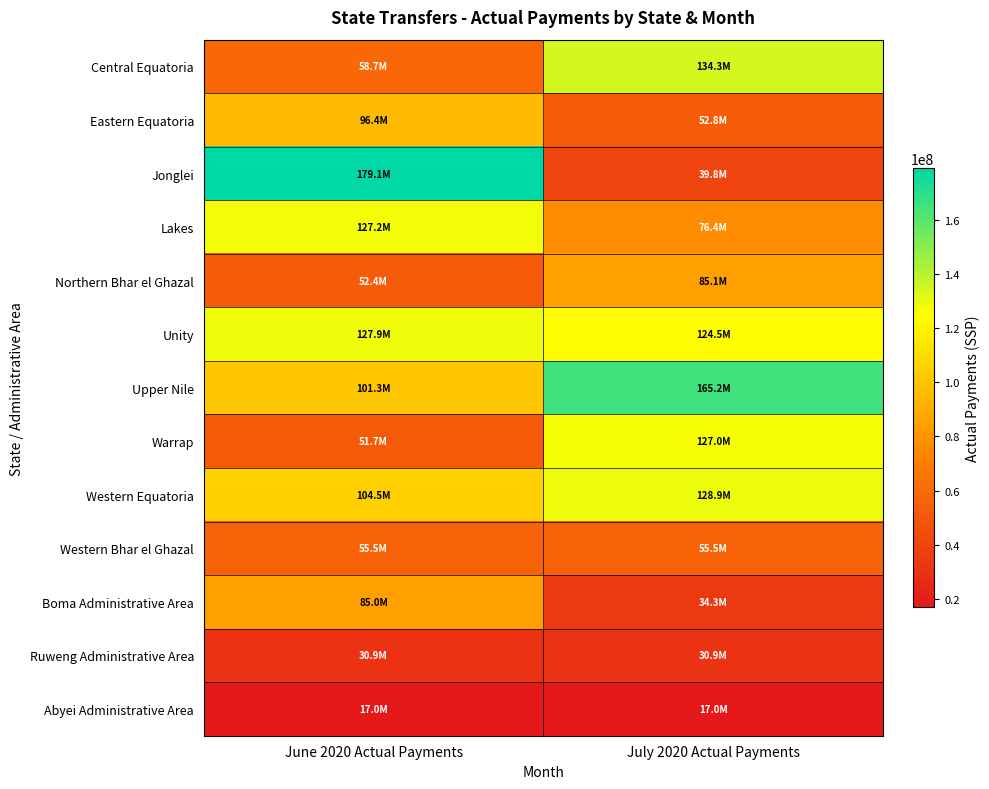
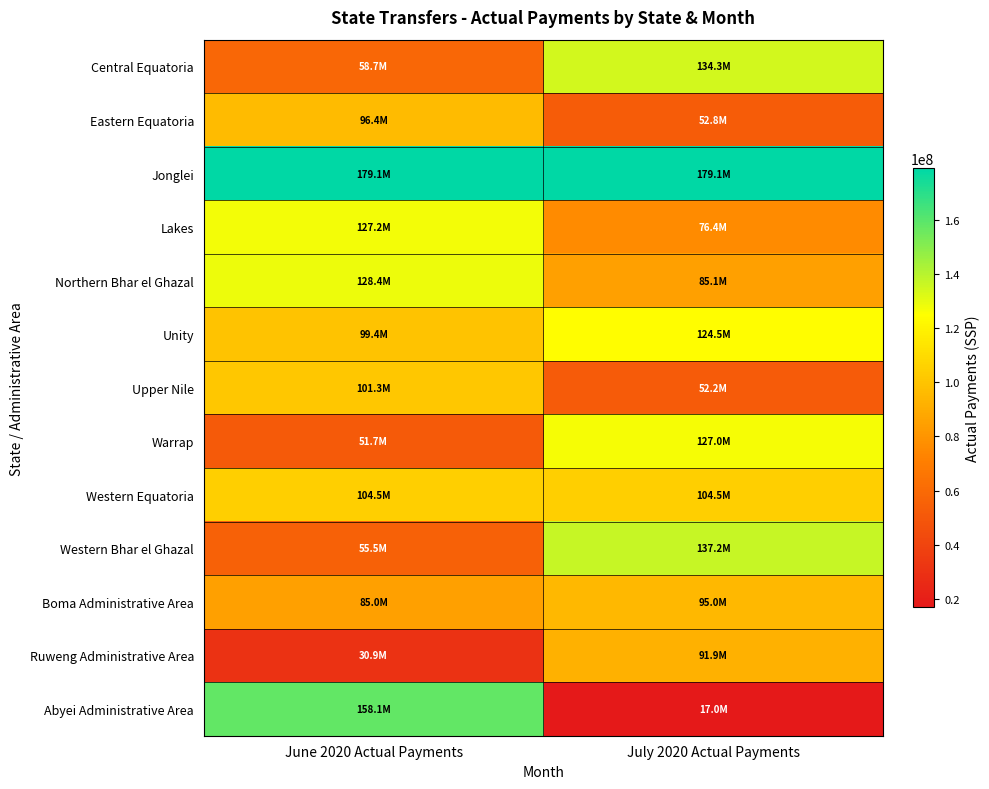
Jonglei, July 2020 Actual Payments: 39.8M -> 179.1M
Northern Bhar el Ghazal, June 2020 Actual Payments: 52.4M -> 128.4M
Unity, June 2020 Actual Payments: 127.9M -> 99.4M
Upper Nile, July 2020 Actual Payments: 165.2M -> 52.2M
Western Equatoria, July 2020 Actual Payments: 128.9M -> 104.5M
Western Bhar el Ghazal, July 2020 Actual Payments: 55.5M -> 137.2M
Boma Administrative Area, July 2020 Actual Payments: 34.3M -> 95.0M
Ruweng Administrative Area, July 2020 Actual Payments: 30.9M -> 91.9M
Abyei Administrative Area, June 2020 Actual Payments: 17.0M -> 158.1M
